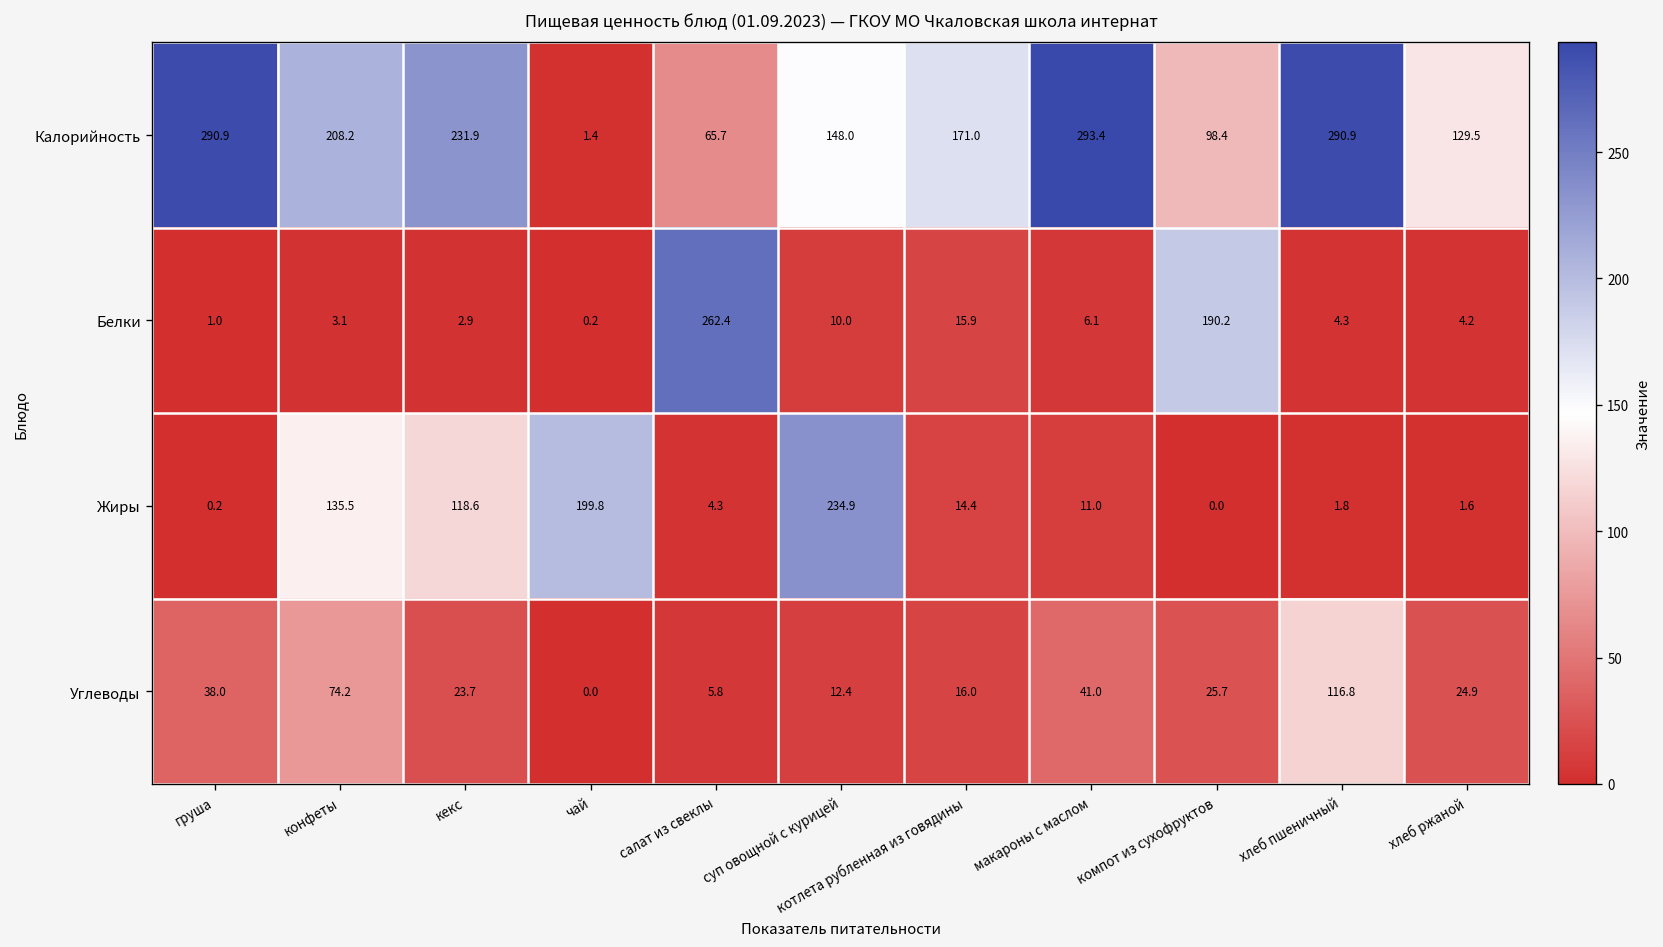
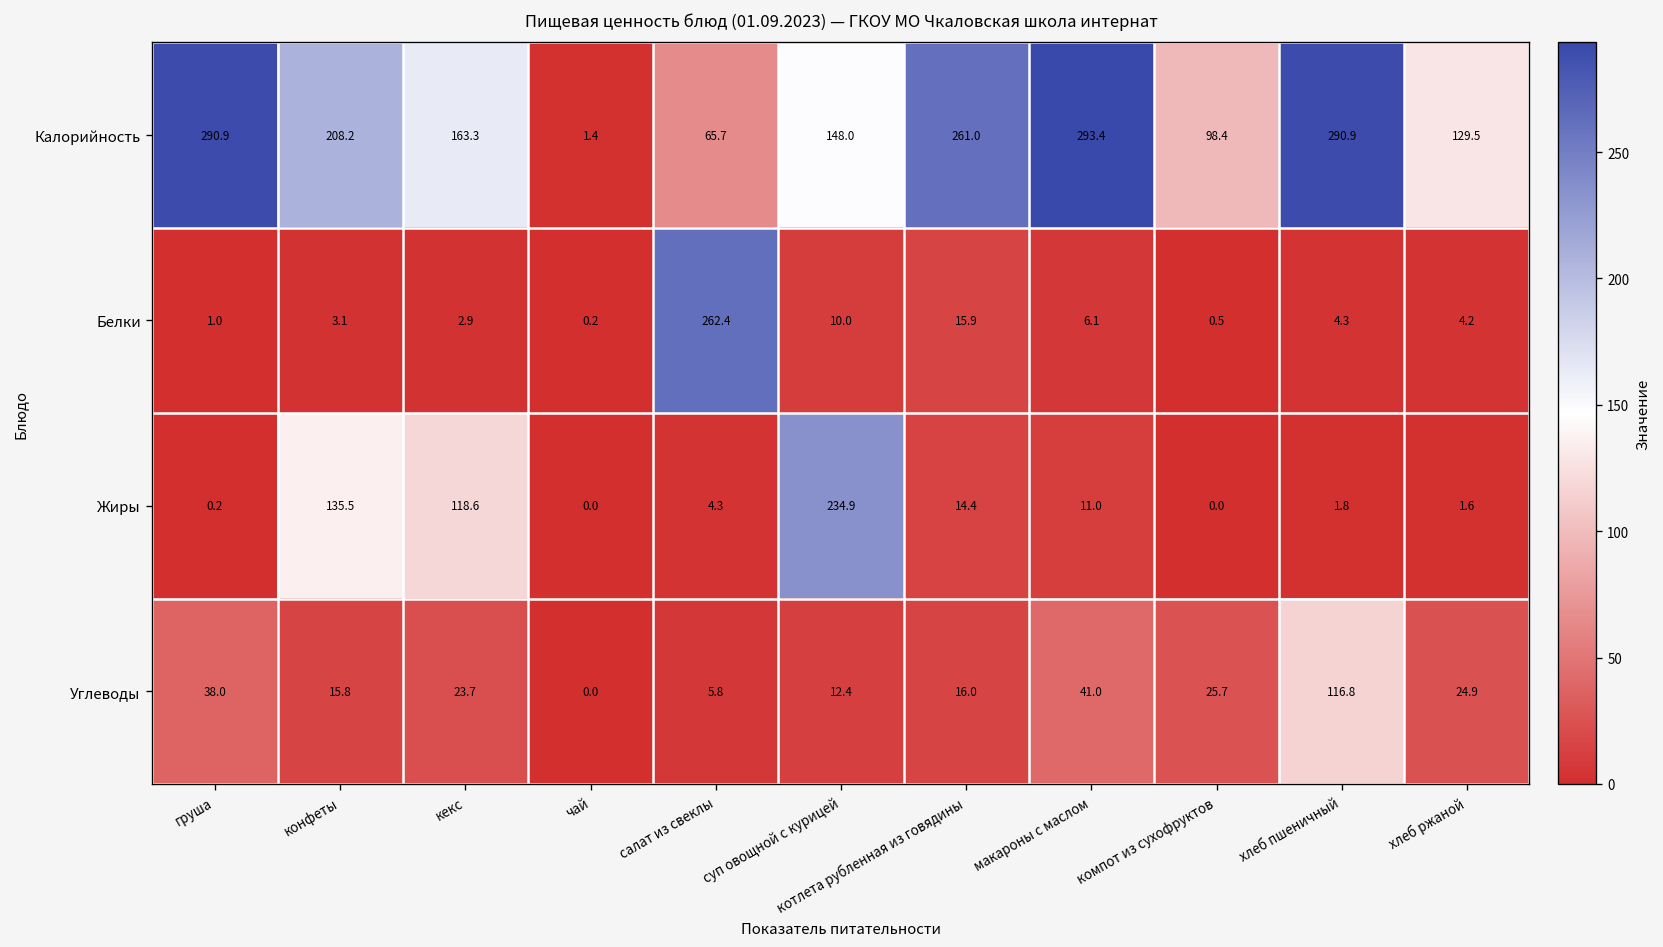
Калорийность, кекс: 231.9 -> 163.3
Калорийность, котлета рубленная из говядины: 171.0 -> 261.0
Белки, компот из сухофруктов: 190.2 -> 0.5
Жиры, чай: 199.8 -> 0.0
Углеводы, конфеты: 74.2 -> 15.8
